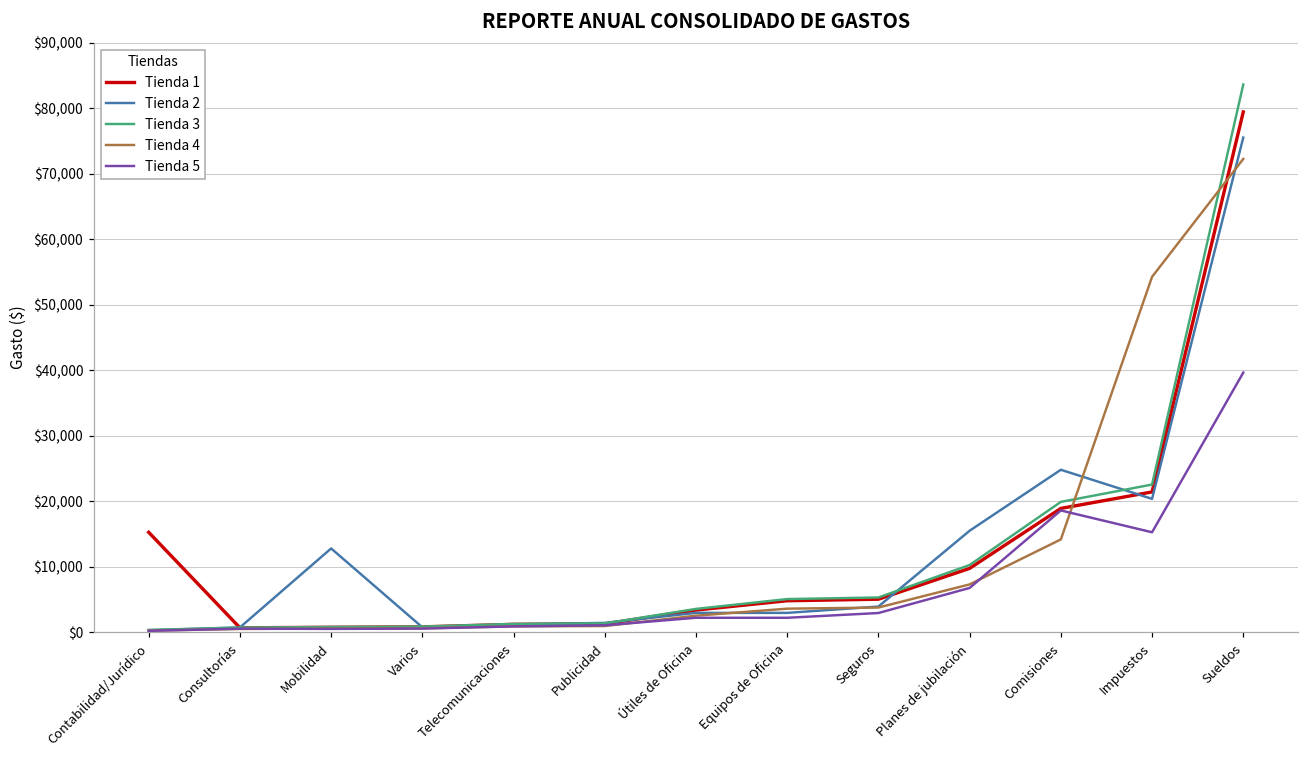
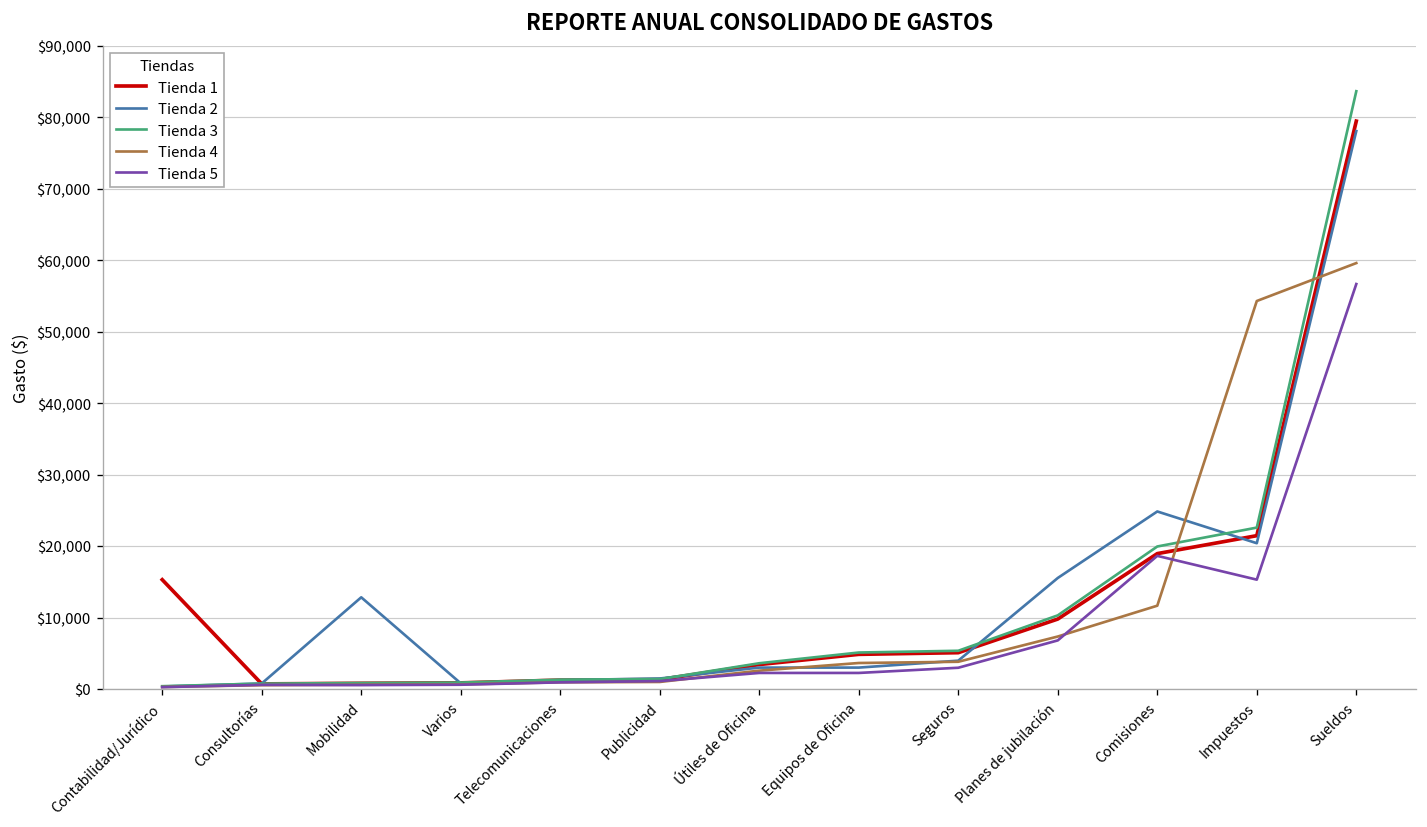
Tienda 4, Comisiones: $14,000 -> $12,000
Tienda 2, Sueldos: $76,000 -> $78,000
Tienda 4, Sueldos: $72,000 -> $60,000
Tienda 5, Sueldos: $40,000 -> $57,000
